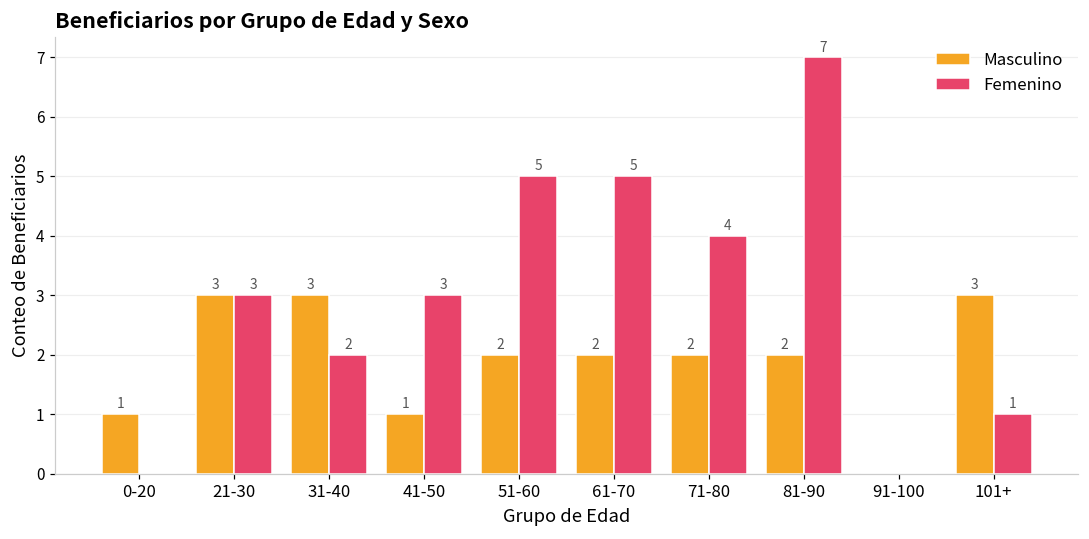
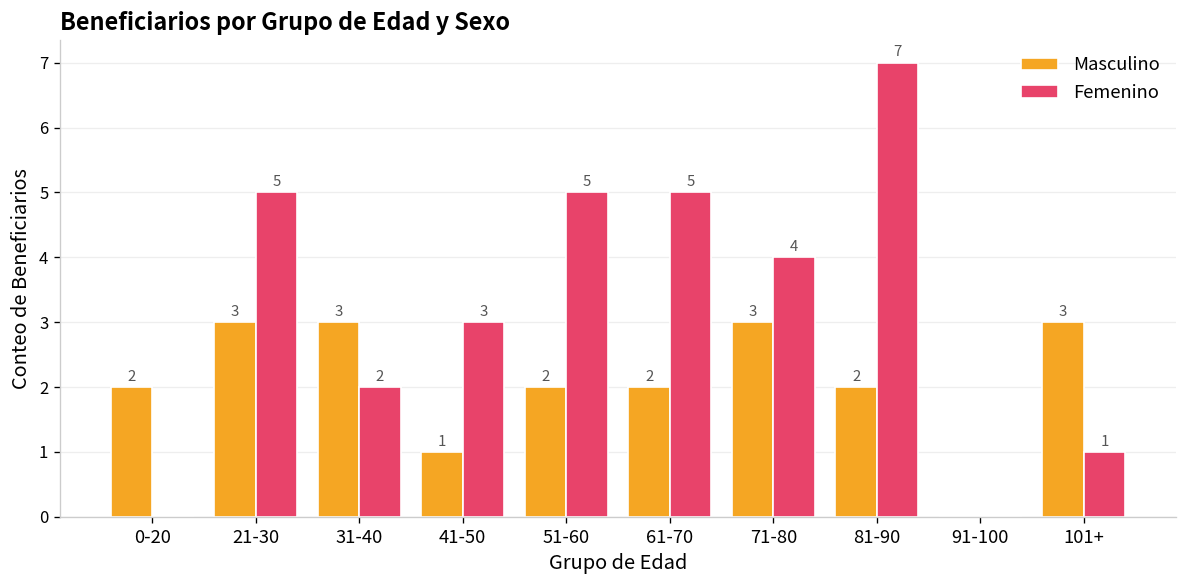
Masculino, 0-20: 1 -> 2
Femenino, 21-30: 3 -> 5
Masculino, 71-80: 2 -> 3
